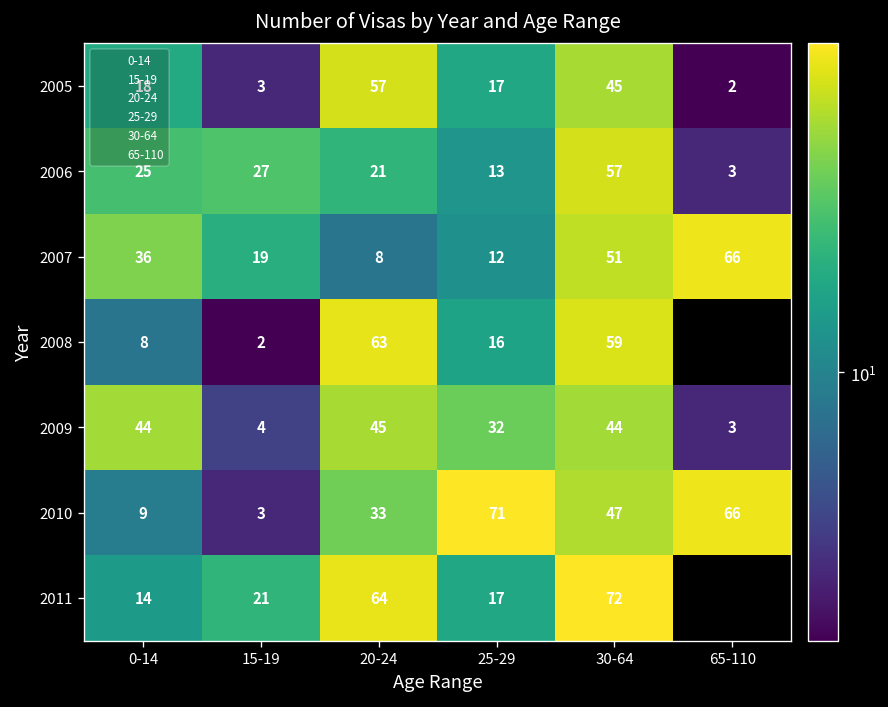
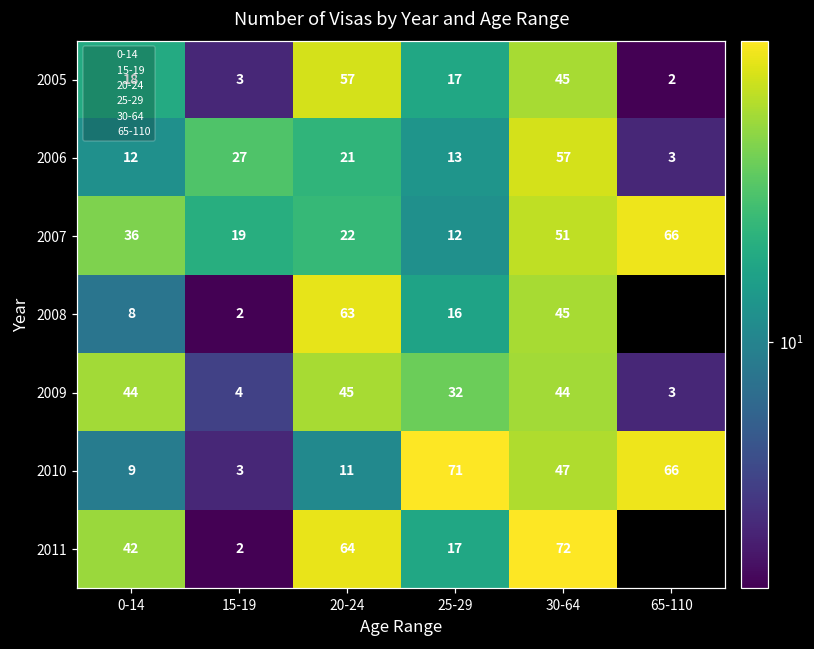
2006, 0-14: 25 -> 12
2007, 20-24: 8 -> 22
2008, 30-64: 59 -> 45
2010, 20-24: 33 -> 11
2011, 0-14: 14 -> 42
2011, 15-19: 21 -> 2
